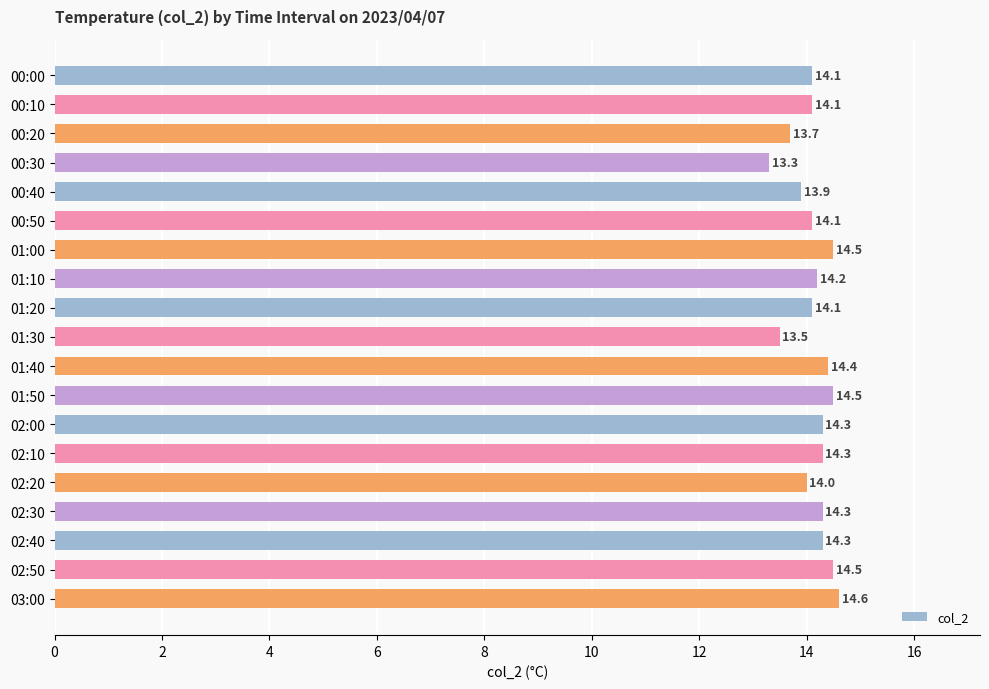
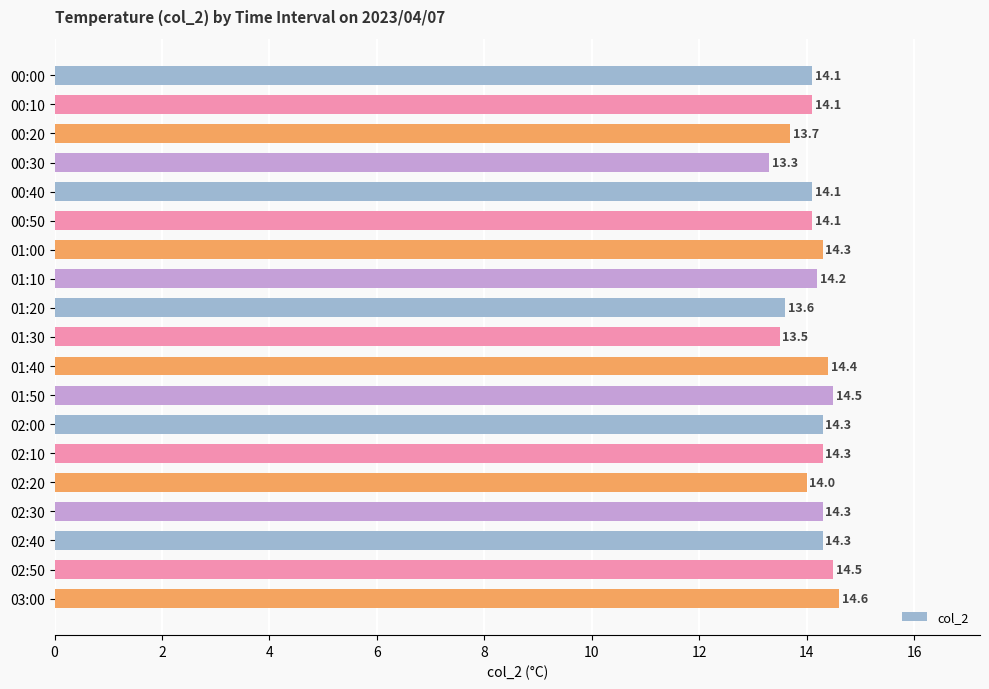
00:40: 13.9 -> 14.1
01:00: 14.5 -> 14.3
01:20: 14.1 -> 13.6
